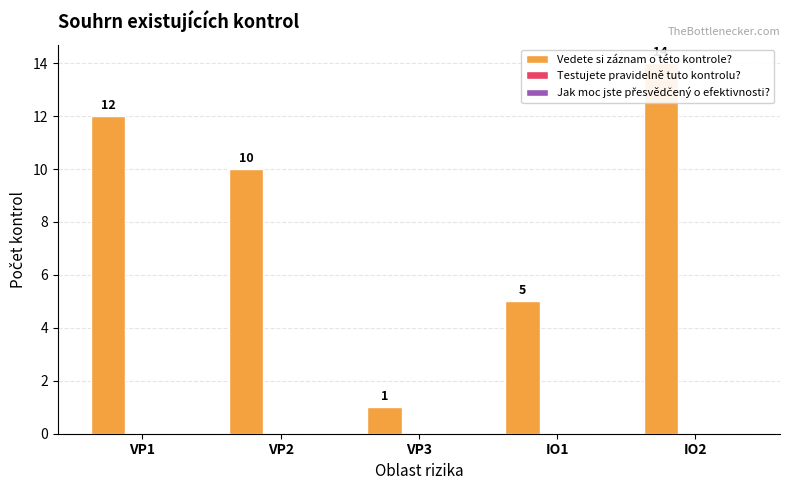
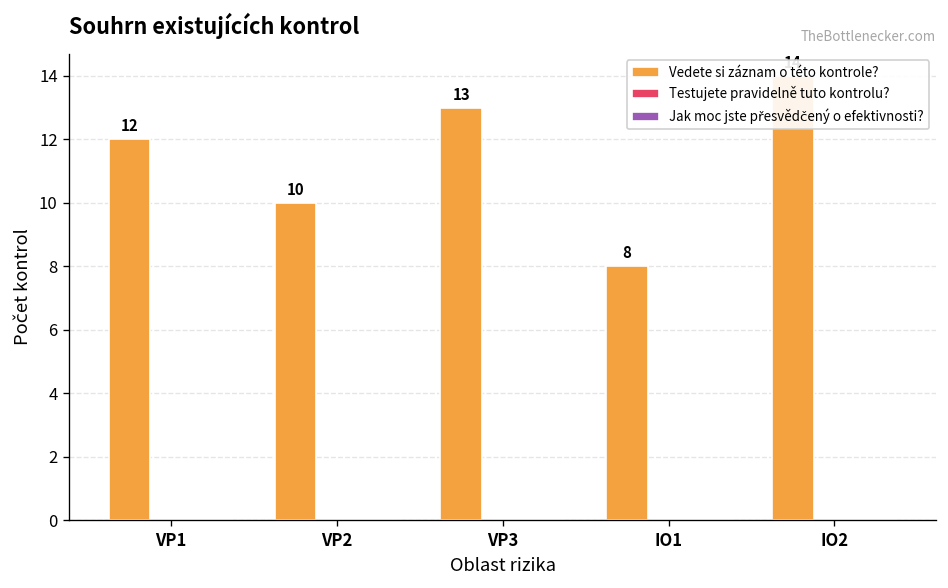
Vedete si záznam o této kontrole?, VP3: 1 -> 13
Vedete si záznam o této kontrole?, IO1: 5 -> 8
